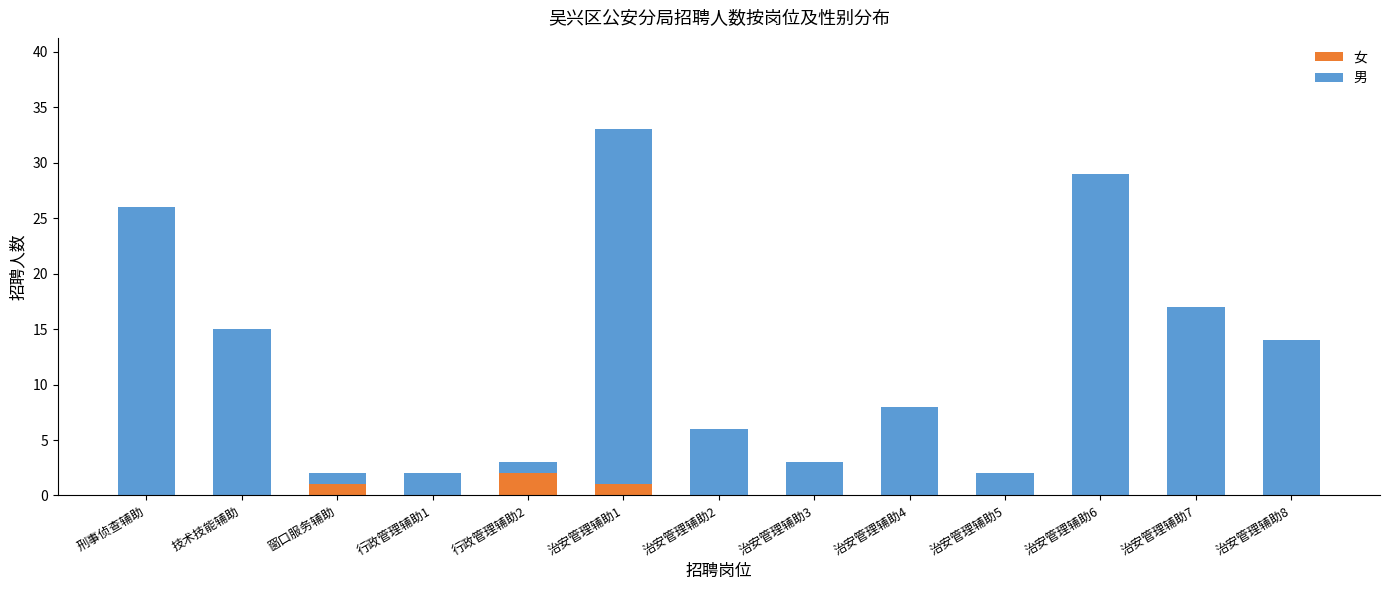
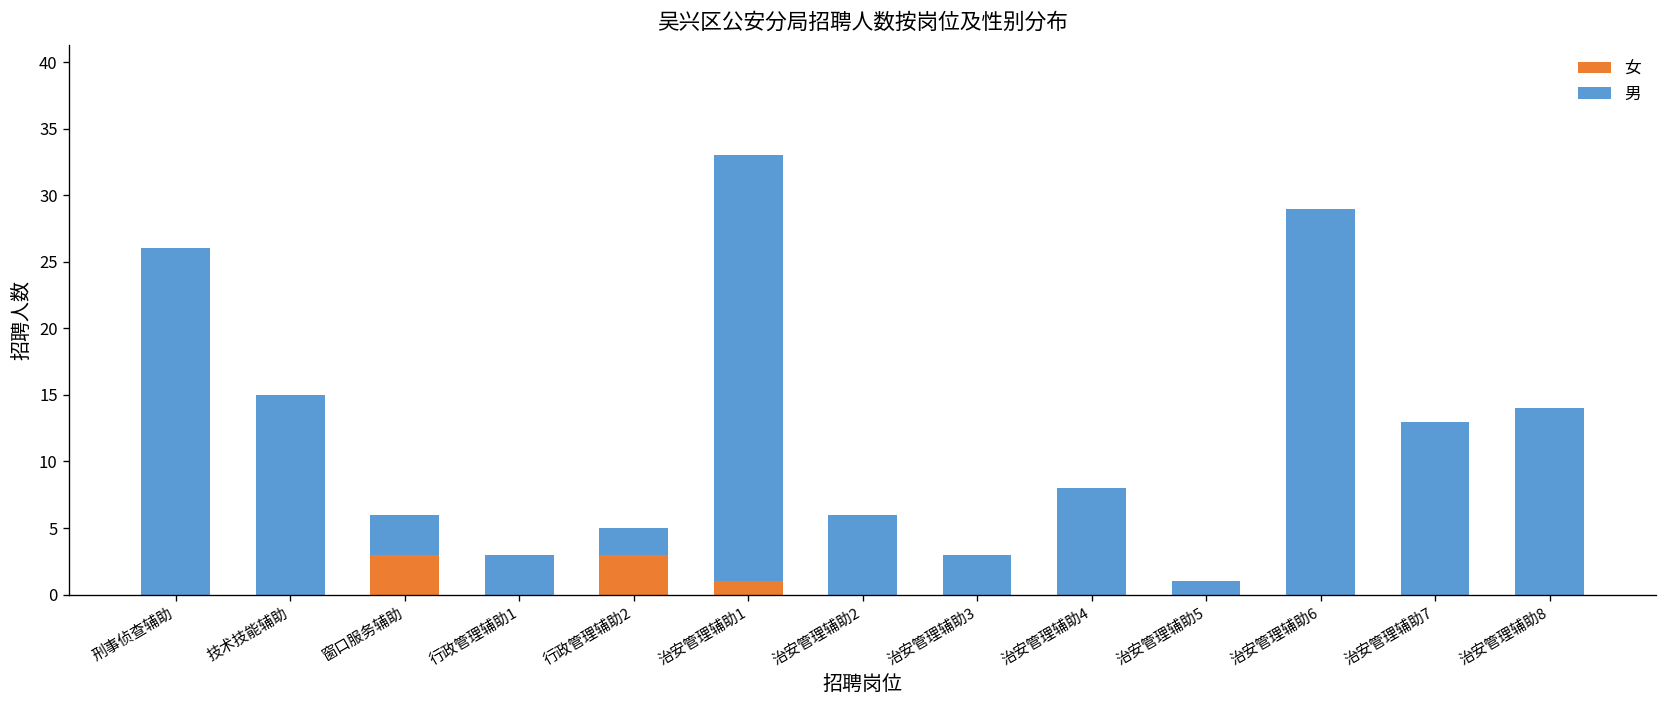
女, 窗口服务辅助: 1 -> 3
男, 窗口服务辅助: 1 -> 3
男, 行政管理辅助1: 2 -> 3
女, 行政管理辅助2: 2 -> 3
男, 行政管理辅助2: 1 -> 2
男, 治安管理辅助5: 2 -> 1
男, 治安管理辅助7: 17 -> 13
